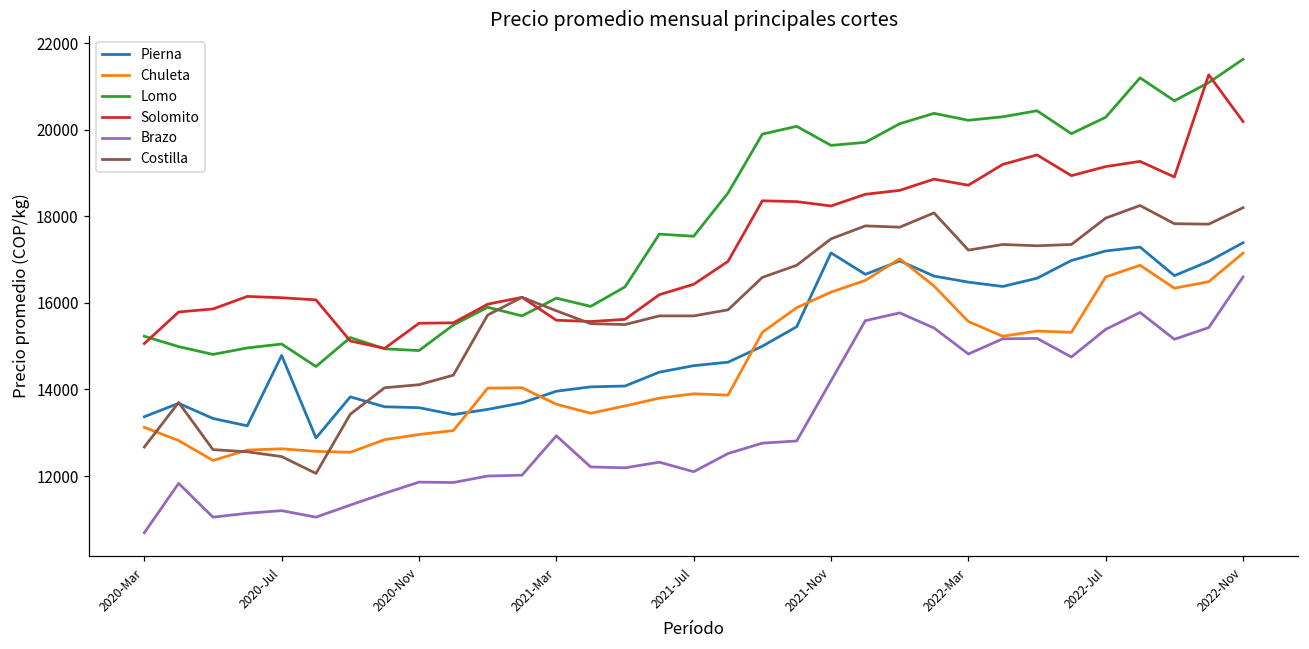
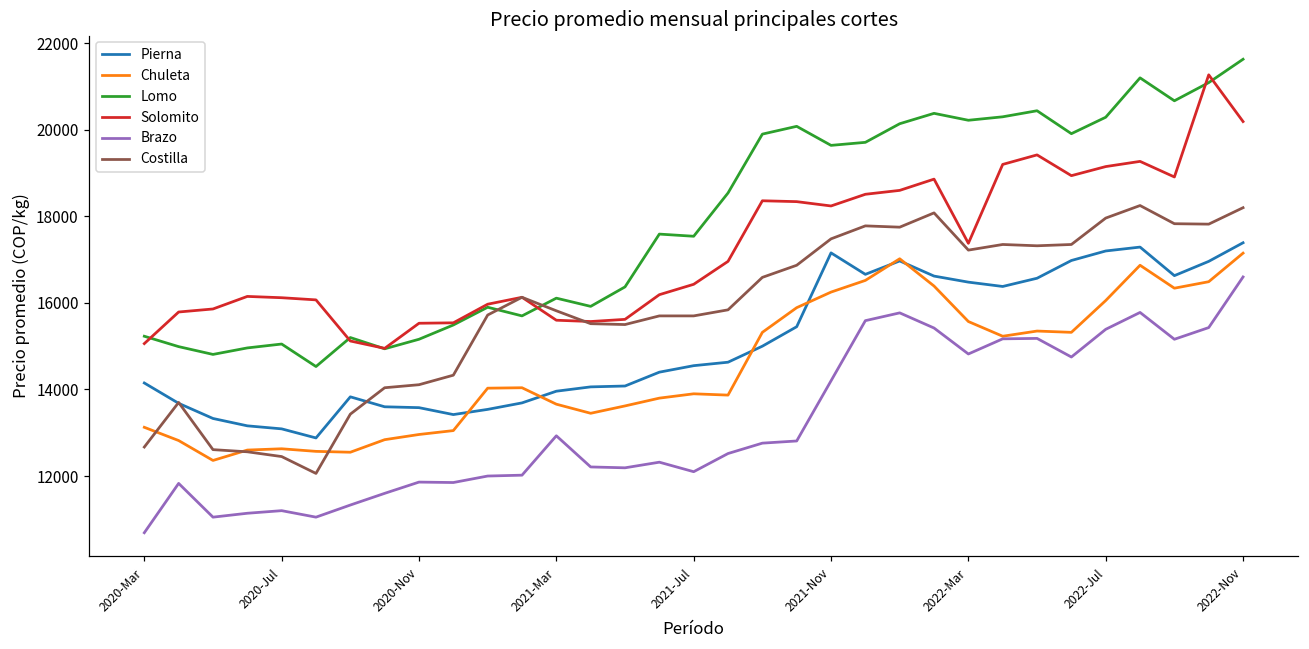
Pierna, 2020-Mar: 13400 -> 14200
Pierna, 2020-Jul: 14800 -> 13100
Lomo, 2020-Nov: 14900 -> 15200
Solomito, 2022-Mar: 18700 -> 17400
Chuleta, 2022-Jul: 16600 -> 16100
